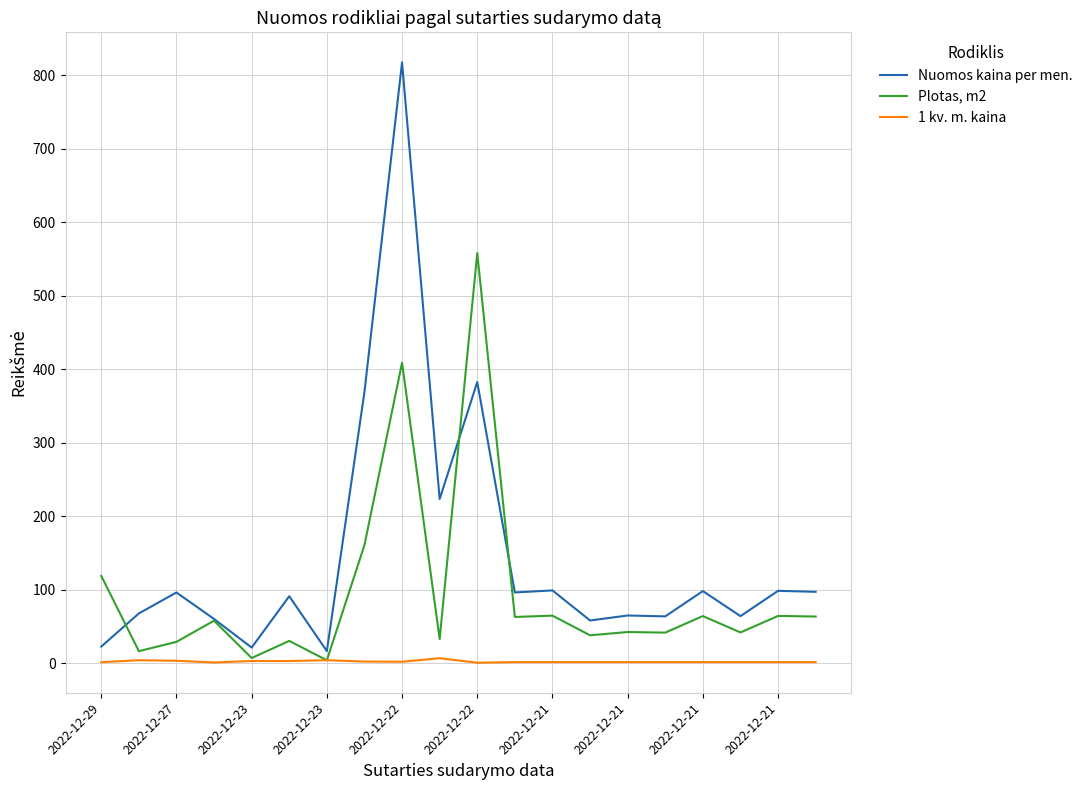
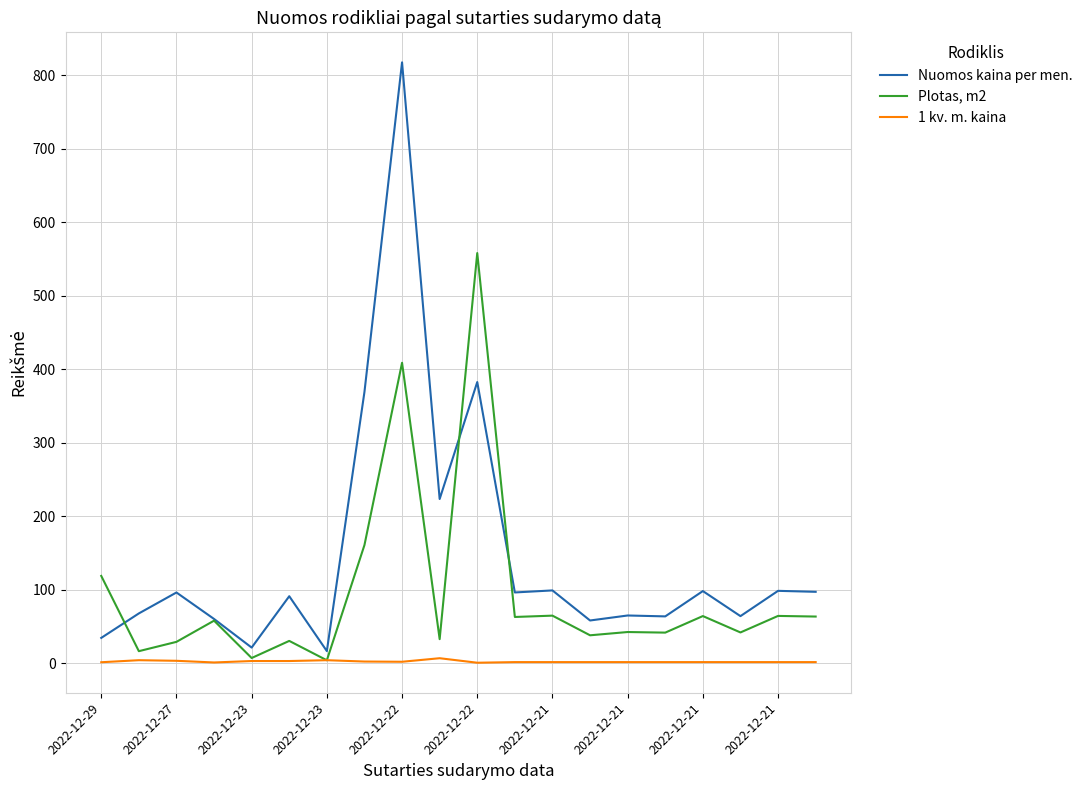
Nuomos kaina per men., 2022-12-29: 20 -> 30
